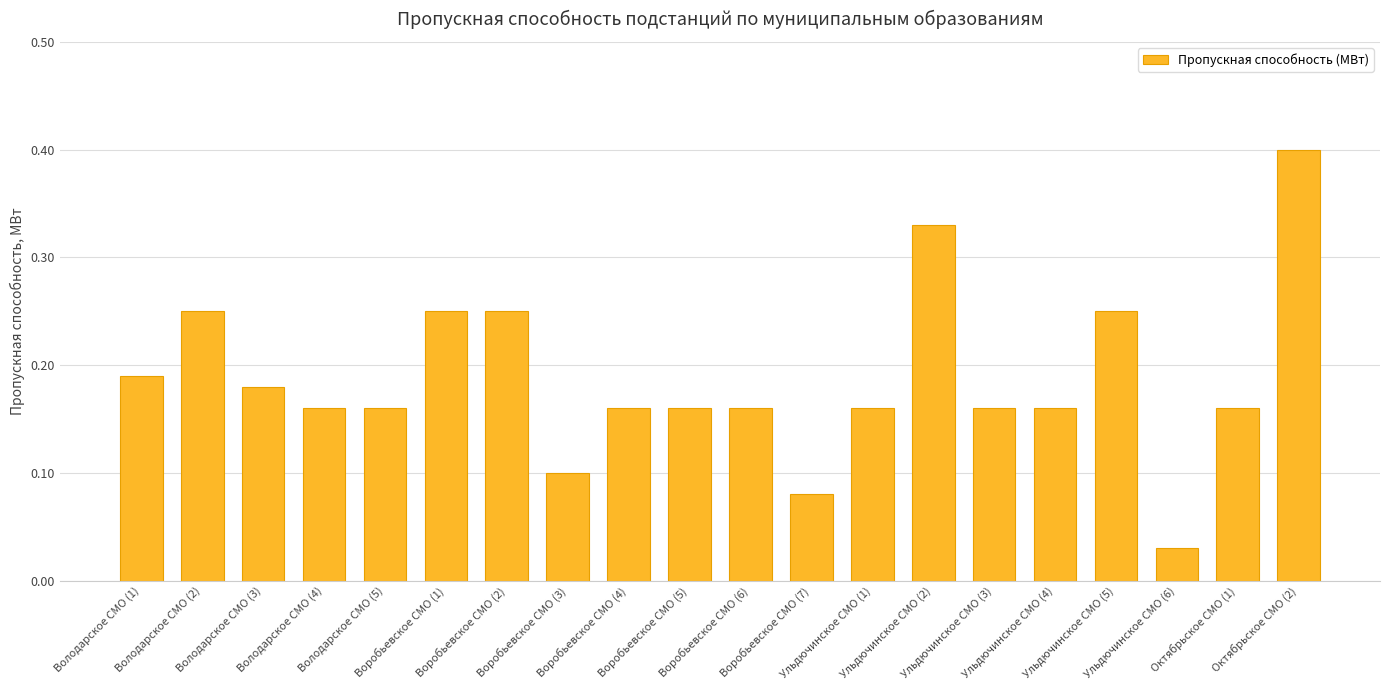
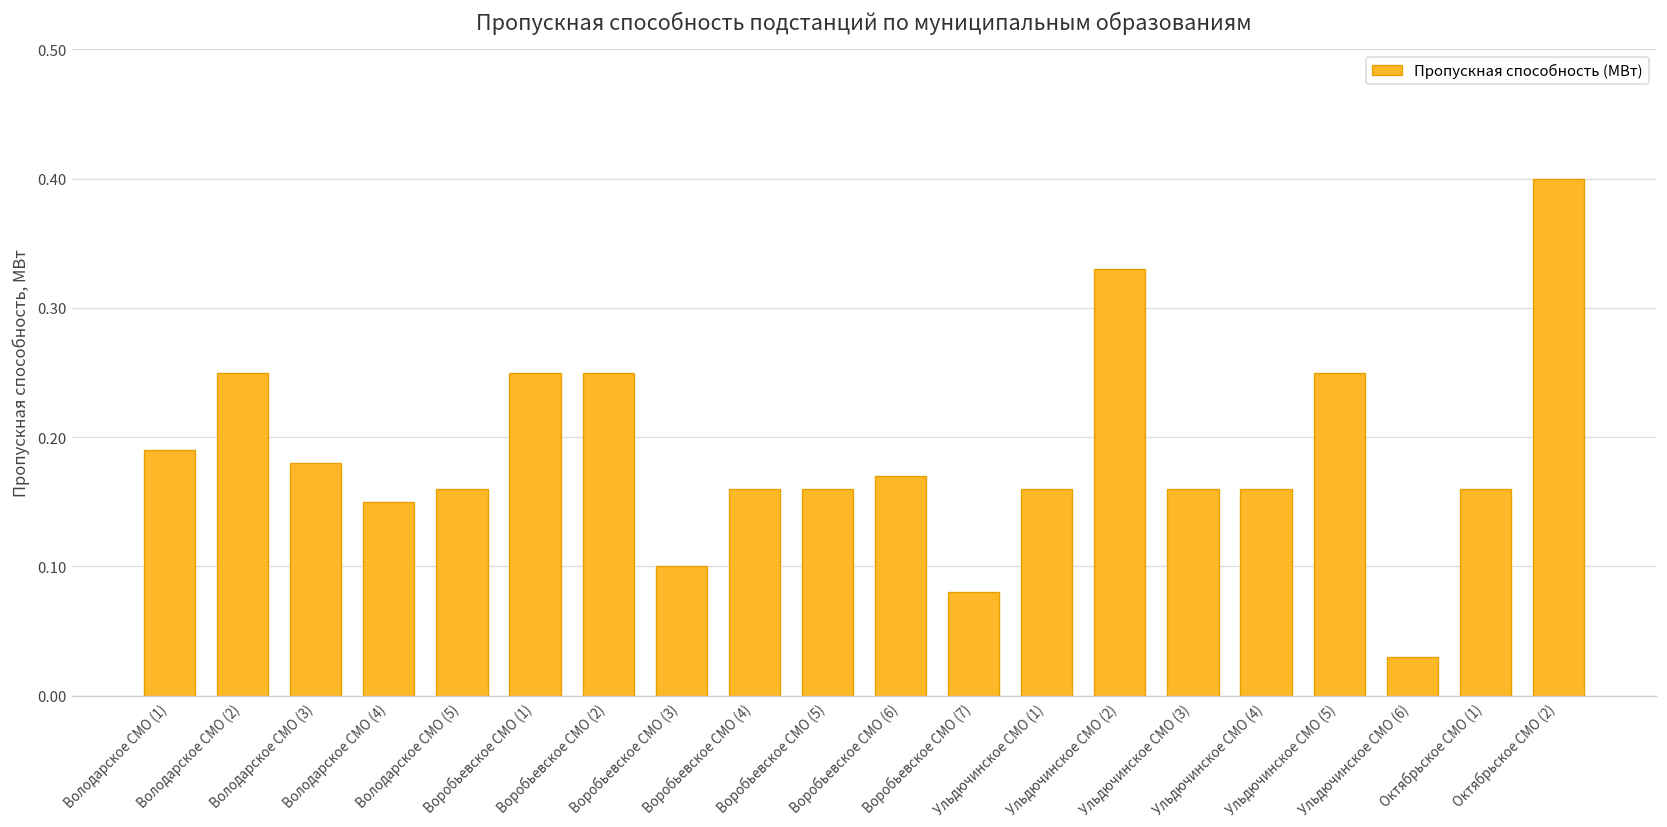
Володарское СМО (4): 0.16 -> 0.15
Воробьевское СМО (6): 0.16 -> 0.17
